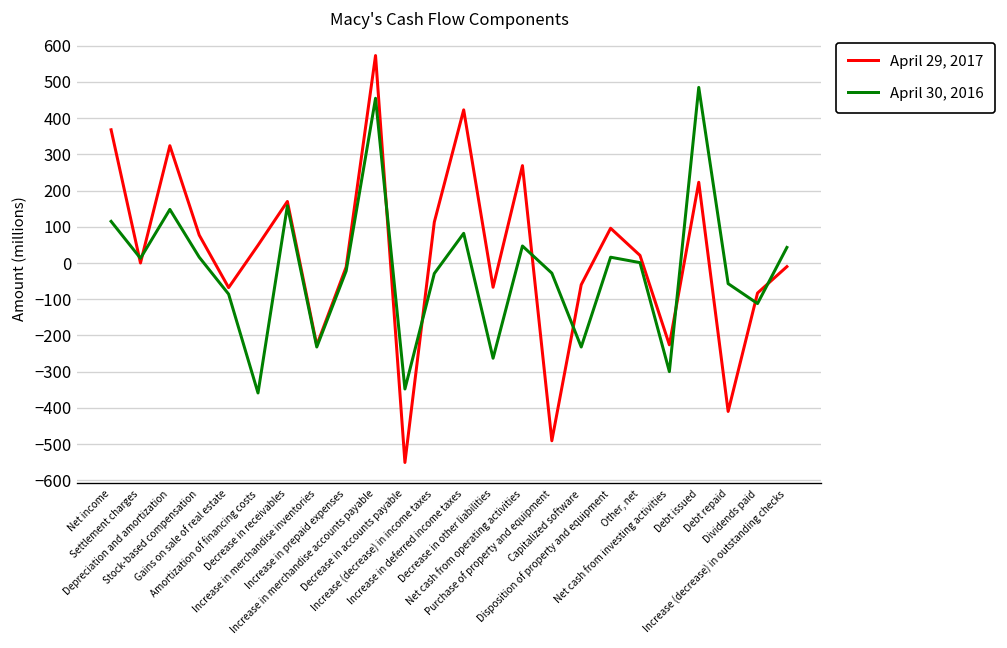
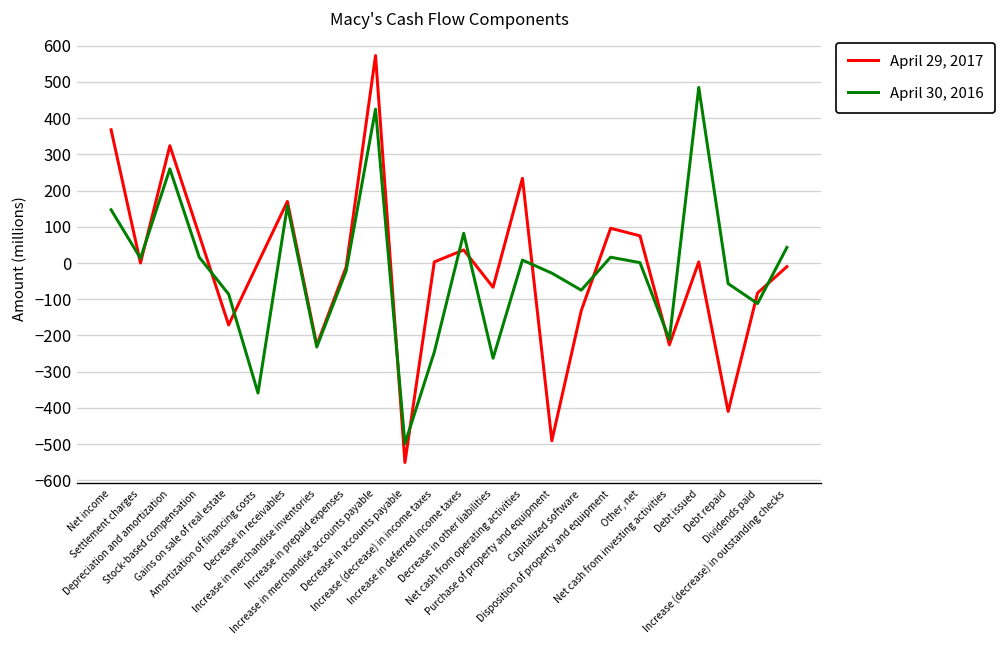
April 30, 2016, Net income: 120 -> 150
April 30, 2016, Depreciation and amortization: 150 -> 260
April 29, 2017, Gains on sale of real estate: -70 -> -170
April 29, 2017, Amortization of financing costs: 50 -> 0
April 30, 2016, Increase in merchandise accounts payable: 460 -> 430
April 30, 2016, Decrease in accounts payable: -350 -> -500
April 29, 2017, Increase (decrease) in income taxes: 110 -> 0
April 30, 2016, Increase (decrease) in income taxes: -30 -> -250
April 29, 2017, Increase in deferred income taxes: 420 -> 40
April 29, 2017, Net cash from operating activities: 270 -> 230
April 30, 2016, Net cash from operating activities: 50 -> 10
April 29, 2017, Capitalized software: -60 -> -130
April 30, 2016, Capitalized software: -230 -> -80
April 29, 2017, Other, net: 20 -> 80
April 30, 2016, Net cash from investing activities: -300 -> -210
April 29, 2017, Debt issued: 220 -> 0
